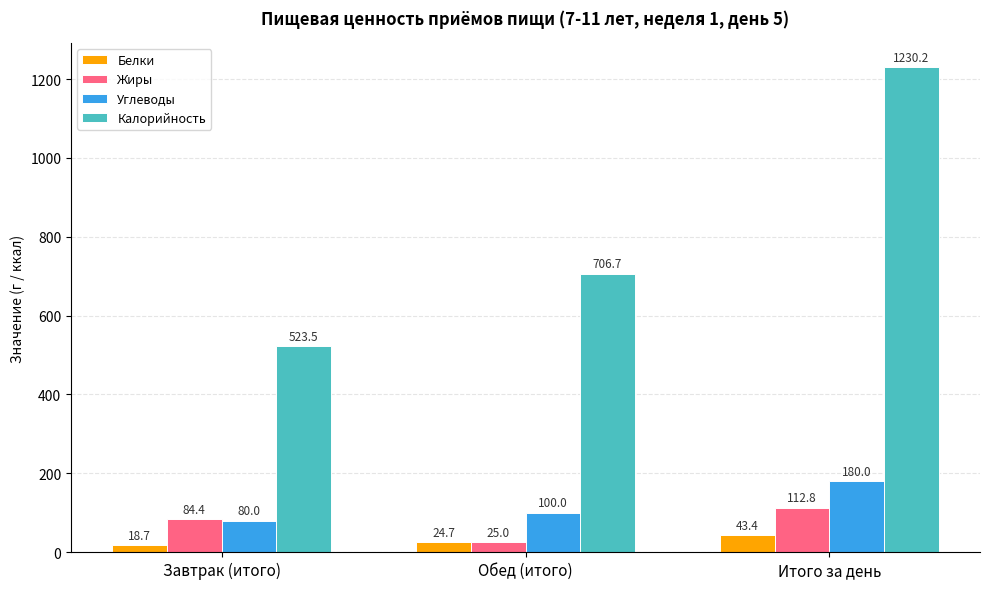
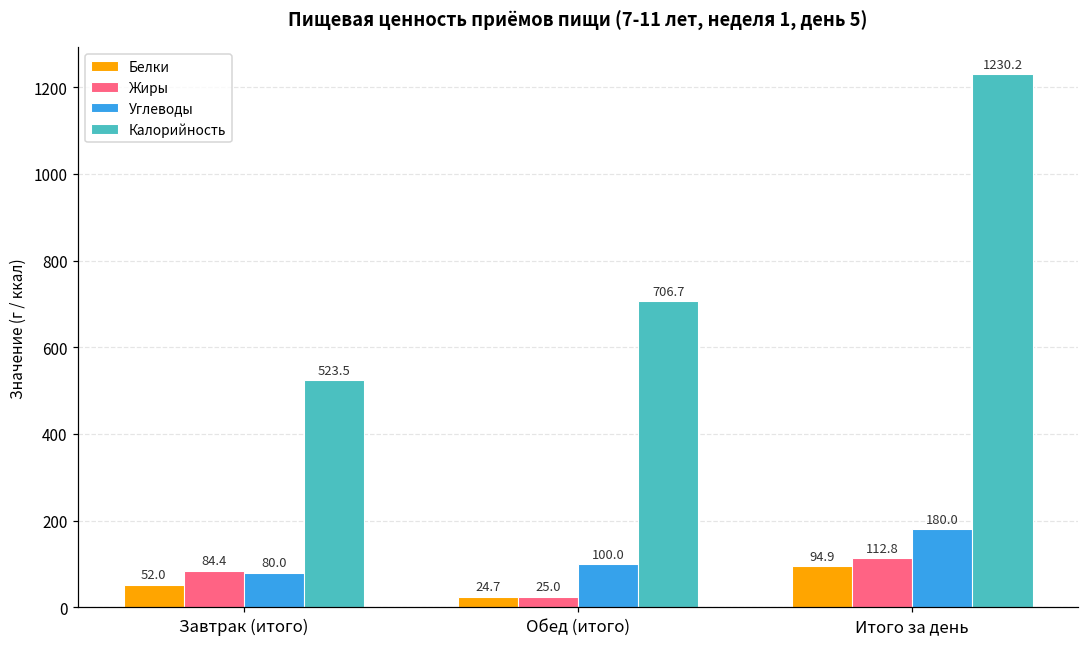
Белки, Завтрак (итого): 18.7 -> 52.0
Белки, Итого за день: 43.4 -> 94.9
